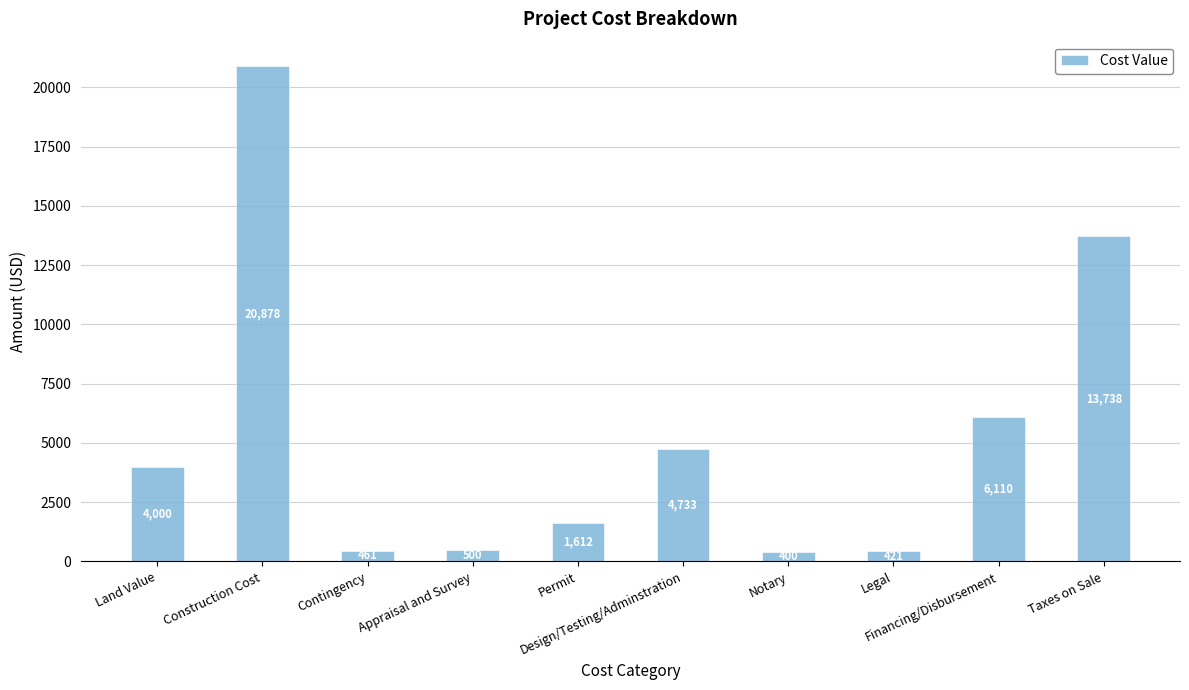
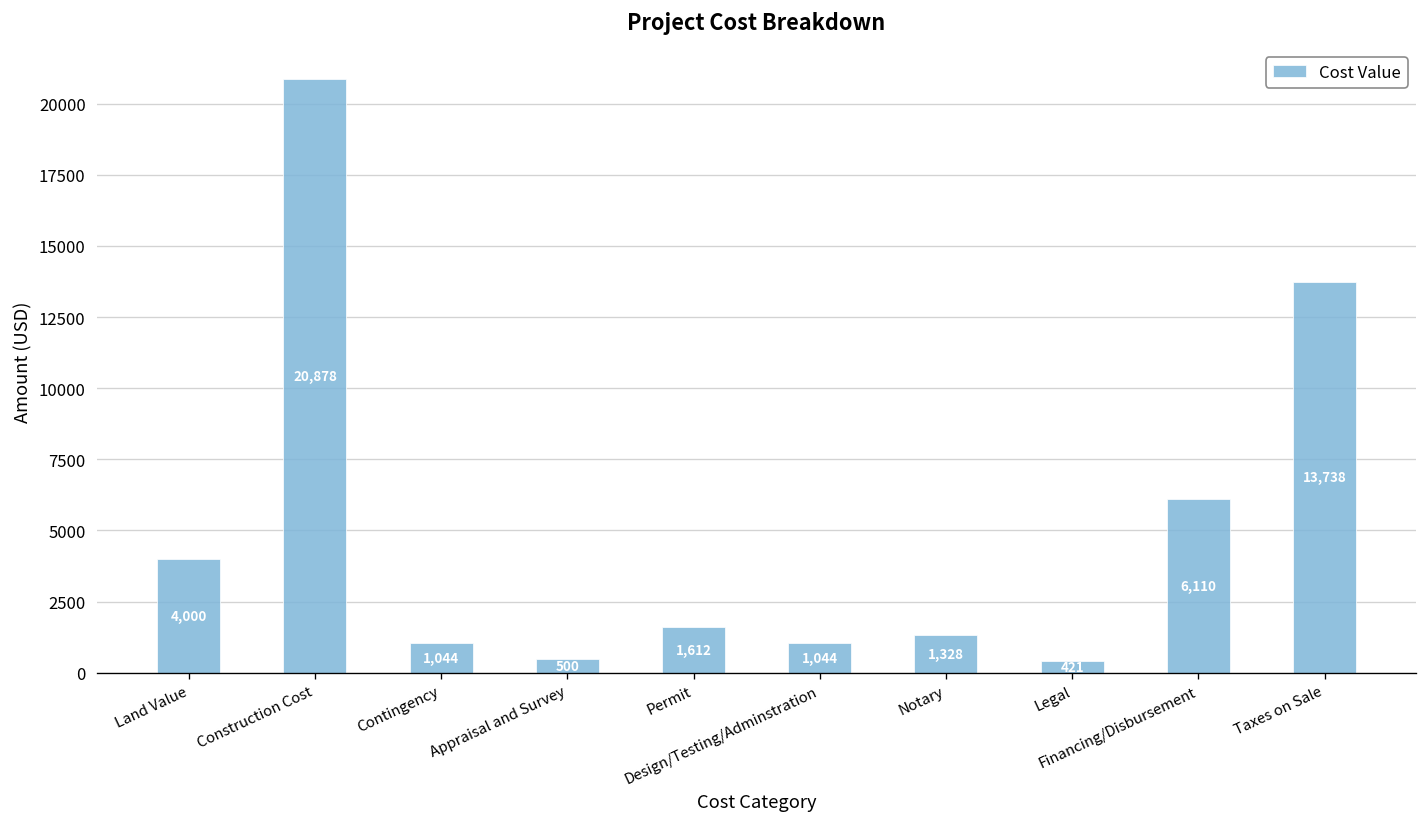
Contingency: 461 -> 1,044
Design/Testing/Adminstration: 4,733 -> 1,044
Notary: 400 -> 1,328
